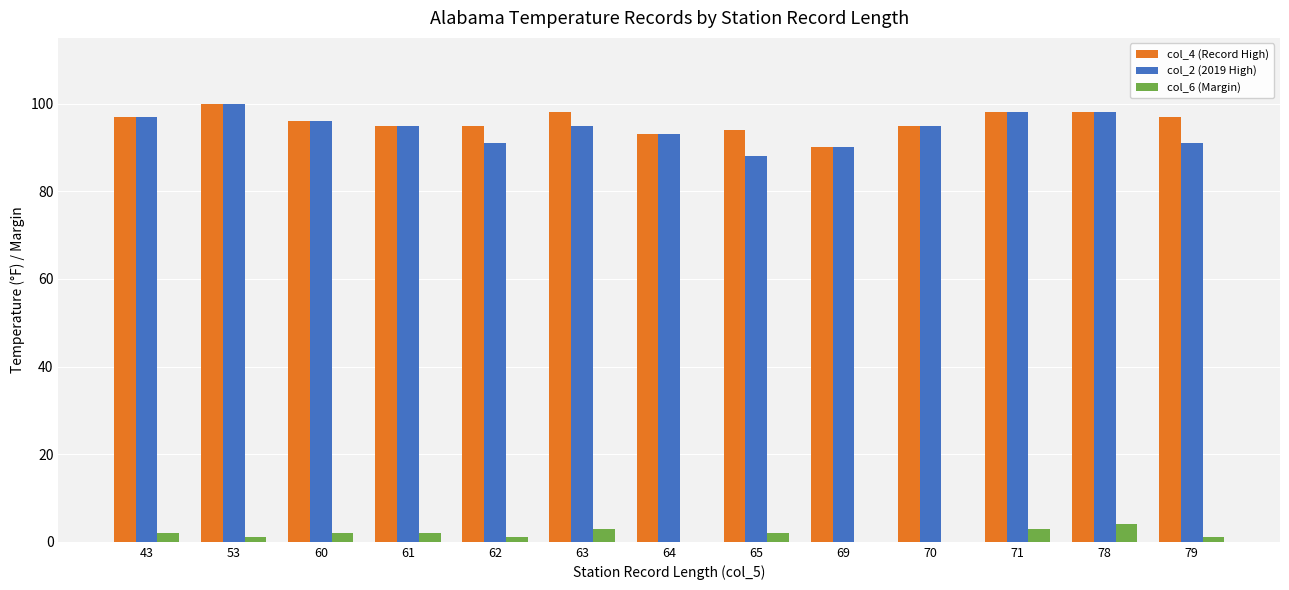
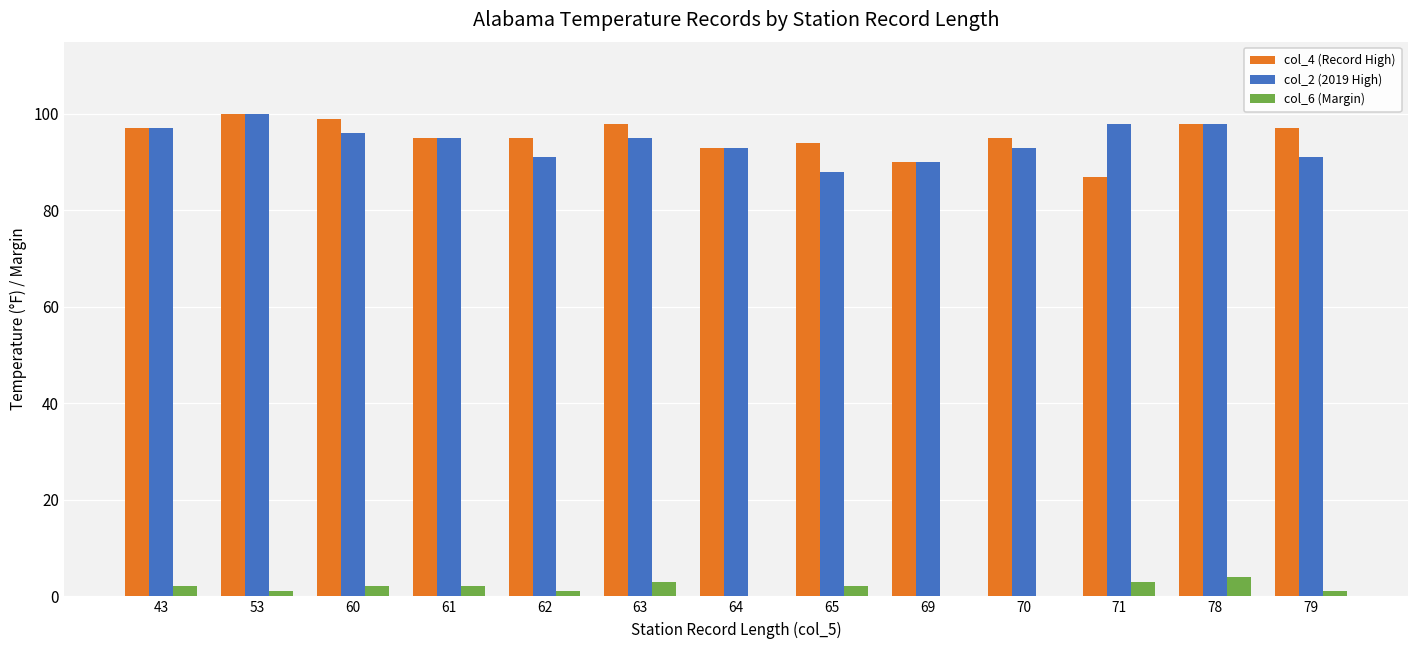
col_4 (Record High), 60: 96 -> 99
col_2 (2019 High), 70: 95 -> 93
col_4 (Record High), 71: 98 -> 87
